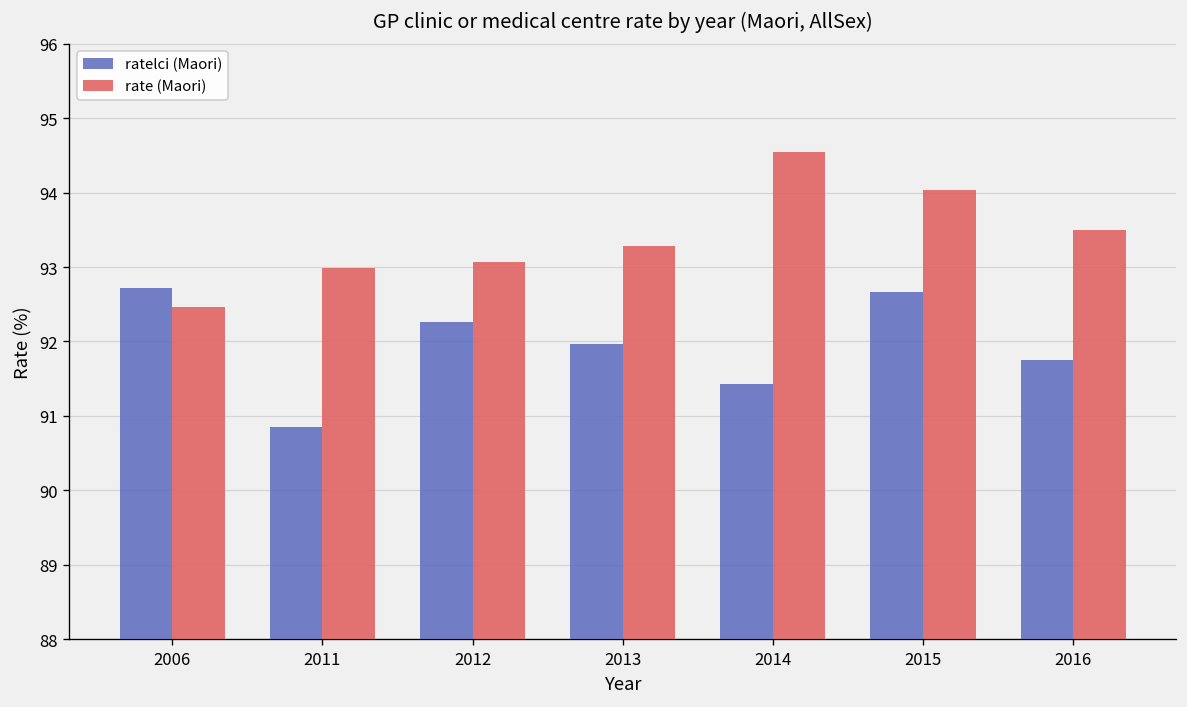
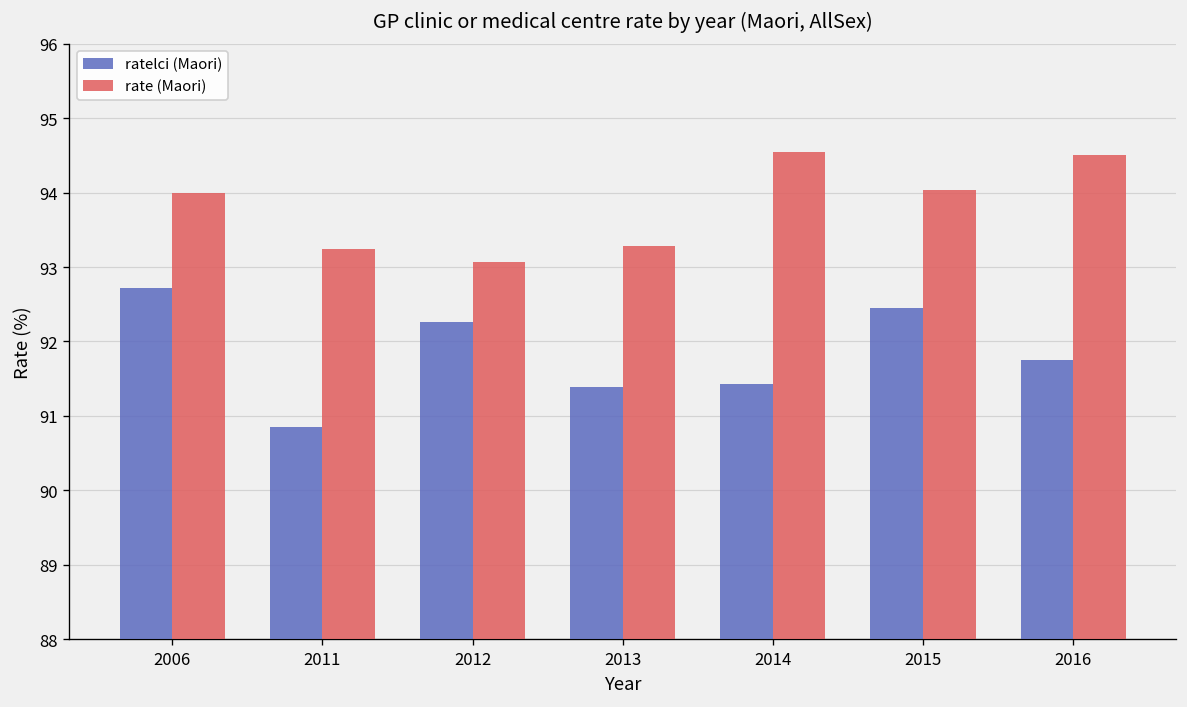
rate (Maori), 2006: 92.5 -> 94.0
rate (Maori), 2011: 93.0 -> 93.2
ratelci (Maori), 2013: 92.0 -> 91.4
ratelci (Maori), 2015: 92.7 -> 92.4
rate (Maori), 2016: 93.5 -> 94.5
